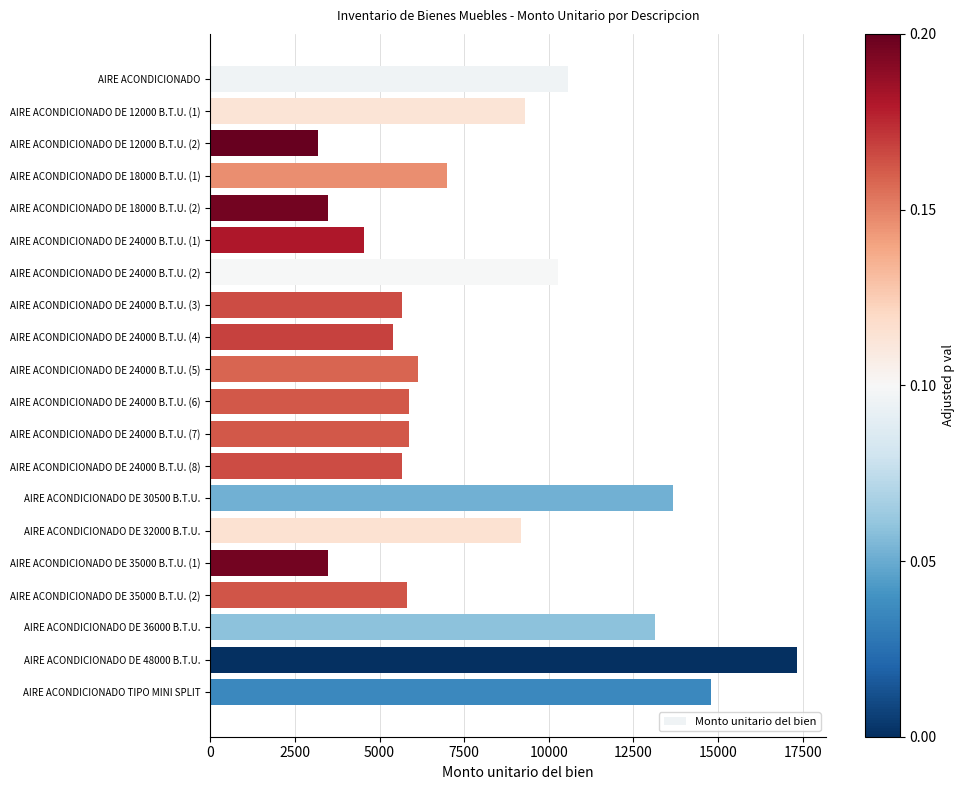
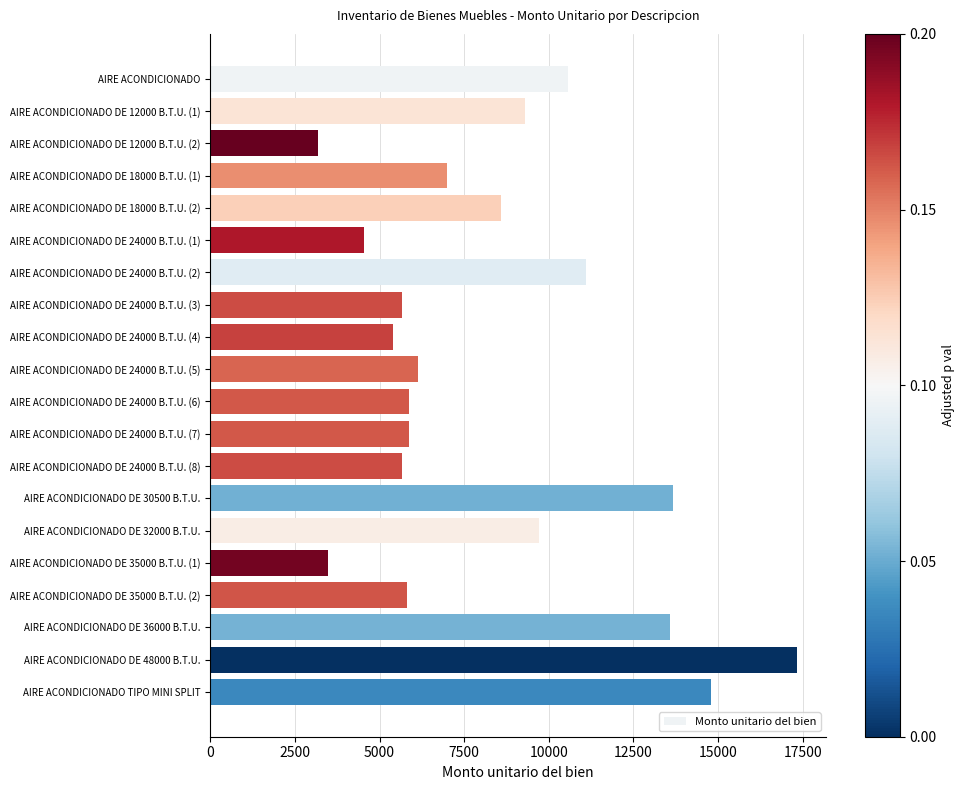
AIRE ACONDICIONADO DE 18000 B.T.U. (2): 3500 -> 8600
AIRE ACONDICIONADO DE 24000 B.T.U. (2): 10300 -> 11100
AIRE ACONDICIONADO DE 32000 B.T.U.: 9200 -> 9700
AIRE ACONDICIONADO DE 36000 B.T.U.: 13100 -> 13600
